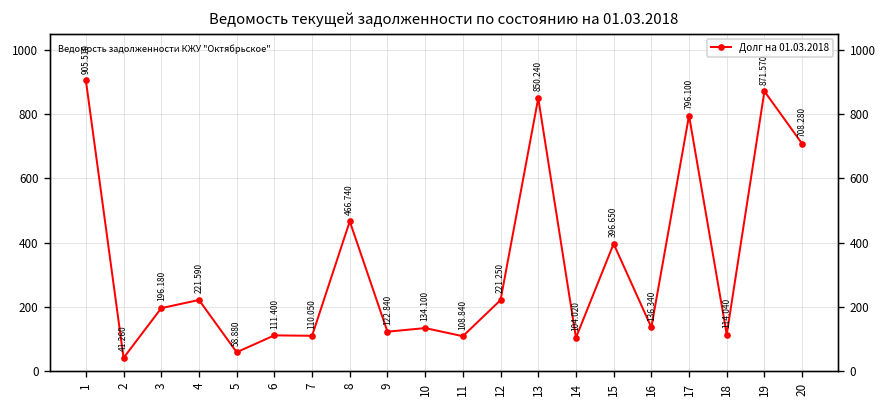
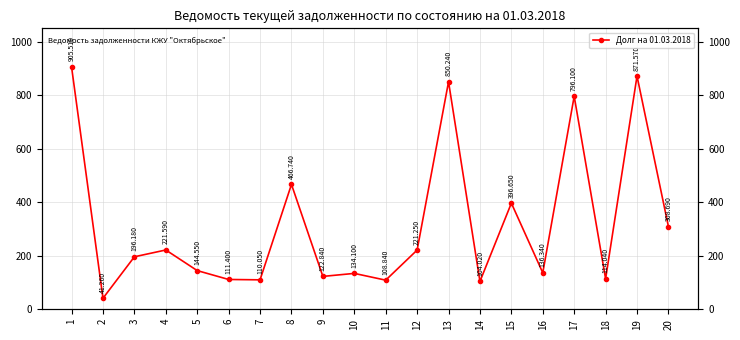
5: 58.880 -> 144.550
20: 708.280 -> 308.690
